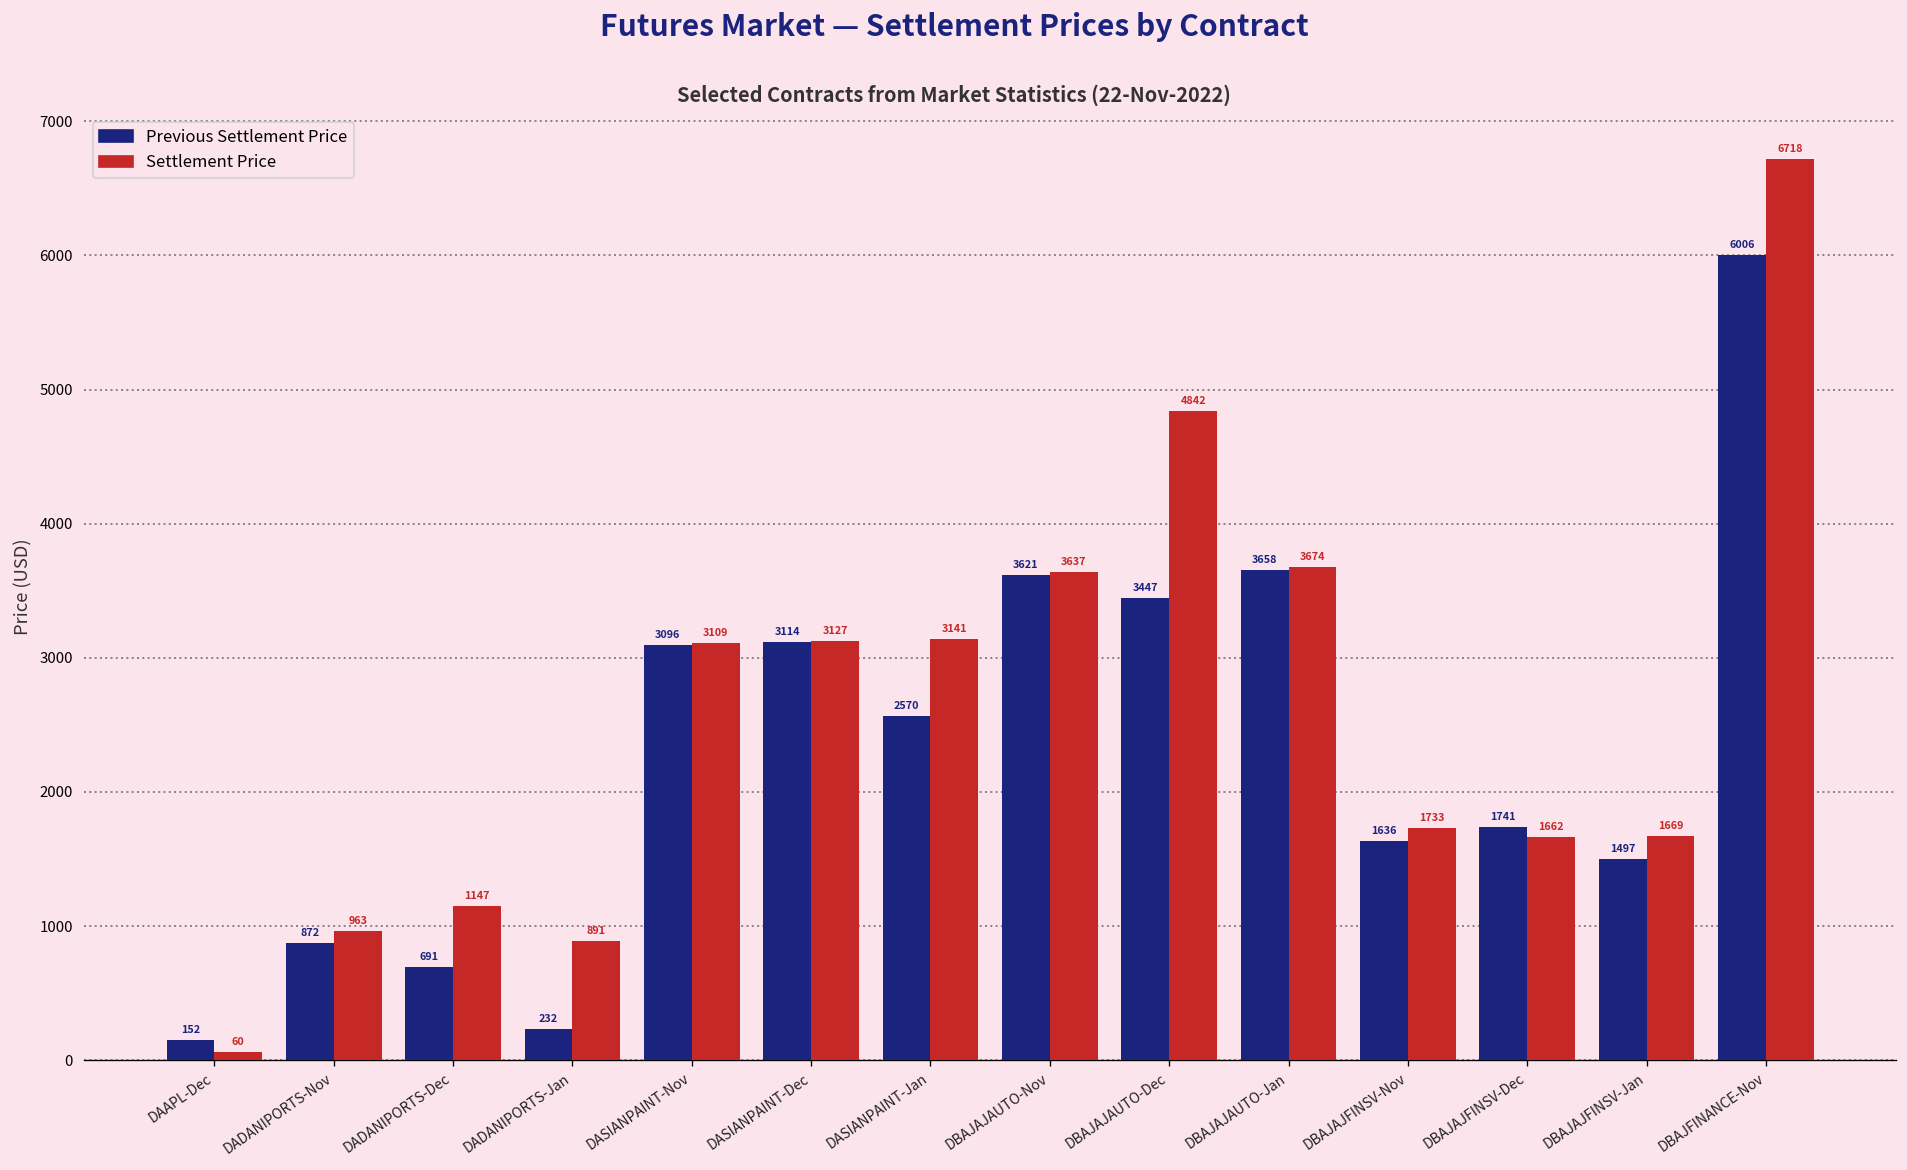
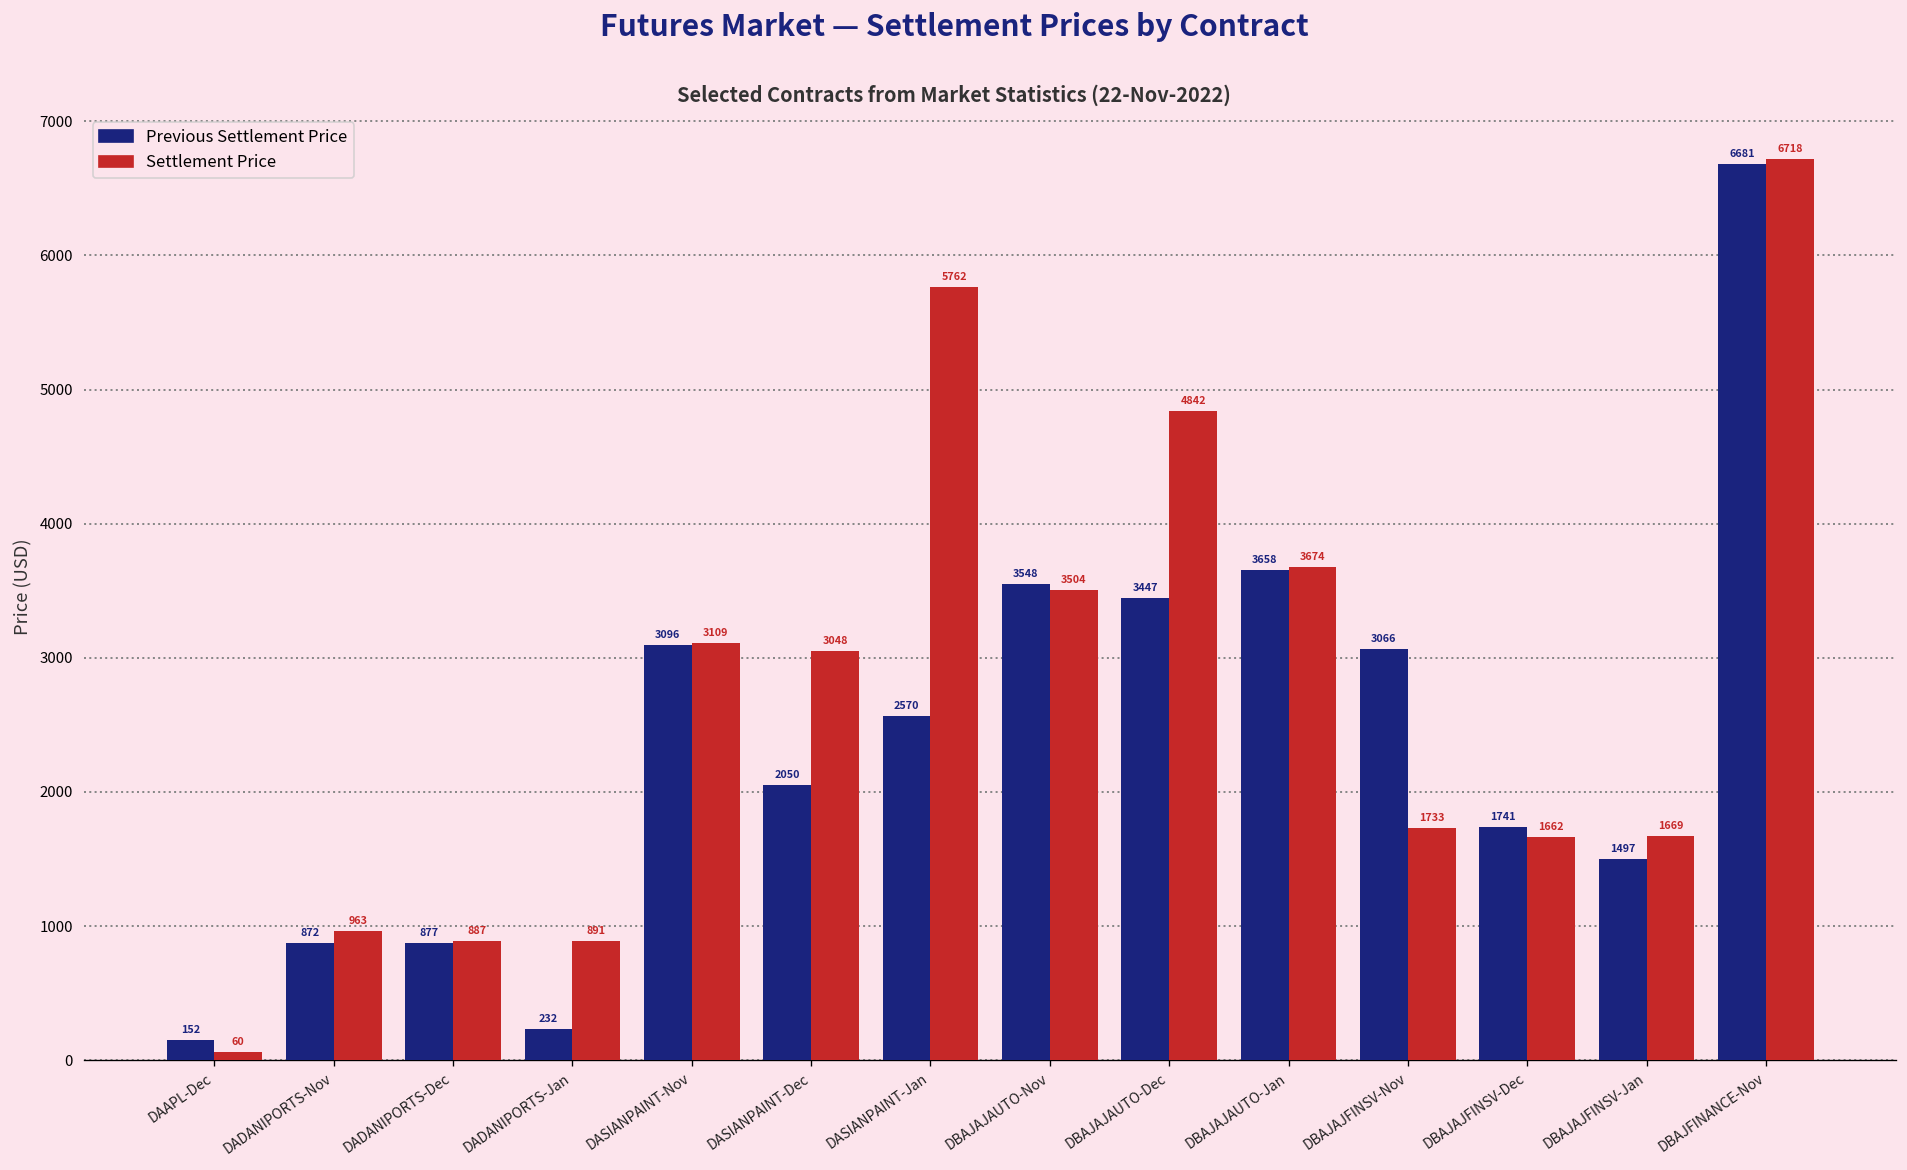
Previous Settlement Price, DADANIPORTS-Dec: 691 -> 877
Settlement Price, DADANIPORTS-Dec: 1147 -> 887
Previous Settlement Price, DASIANPAINT-Dec: 3114 -> 2050
Settlement Price, DASIANPAINT-Dec: 3127 -> 3048
Settlement Price, DASIANPAINT-Jan: 3141 -> 5762
Previous Settlement Price, DBAJAJAUTO-Nov: 3621 -> 3548
Settlement Price, DBAJAJAUTO-Nov: 3637 -> 3504
Previous Settlement Price, DBAJAJFINSV-Nov: 1636 -> 3066
Previous Settlement Price, DBAJFINANCE-Nov: 6006 -> 6681
